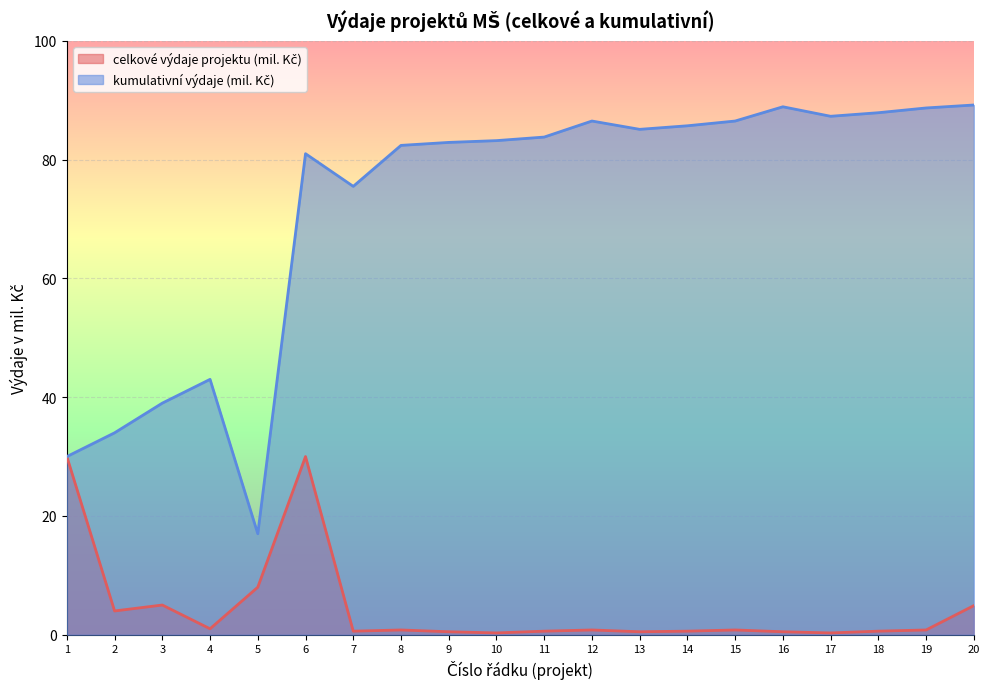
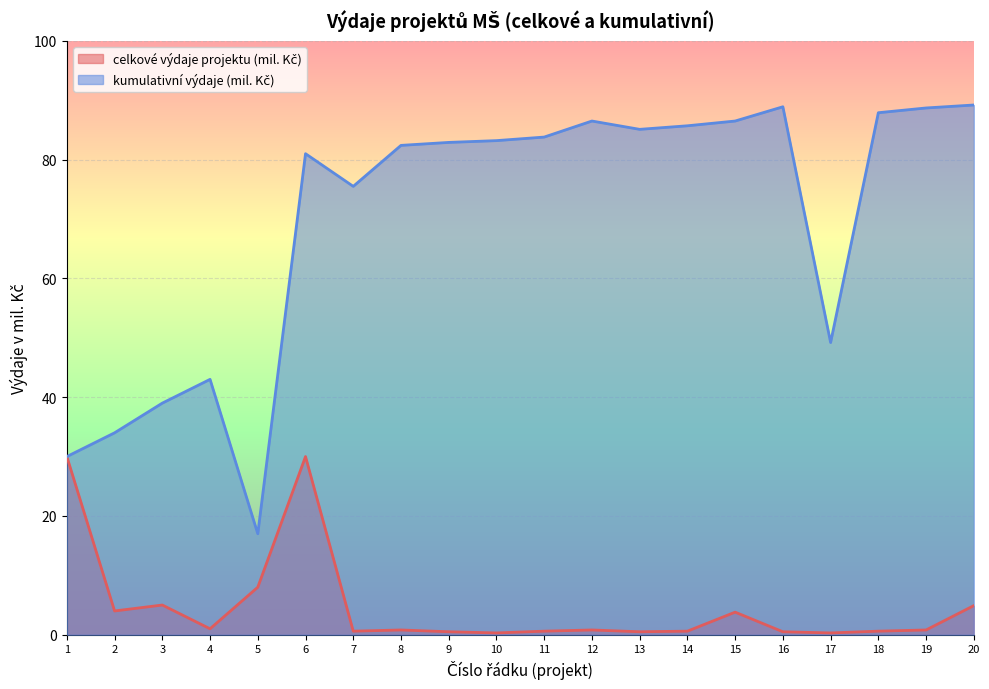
celkové výdaje projektu (mil. Kč), 15: 1 -> 4
kumulativní výdaje (mil. Kč), 17: 87 -> 49
